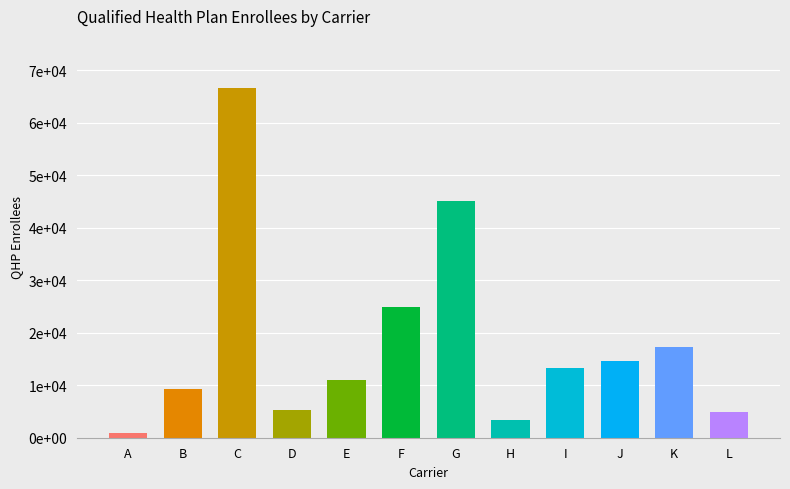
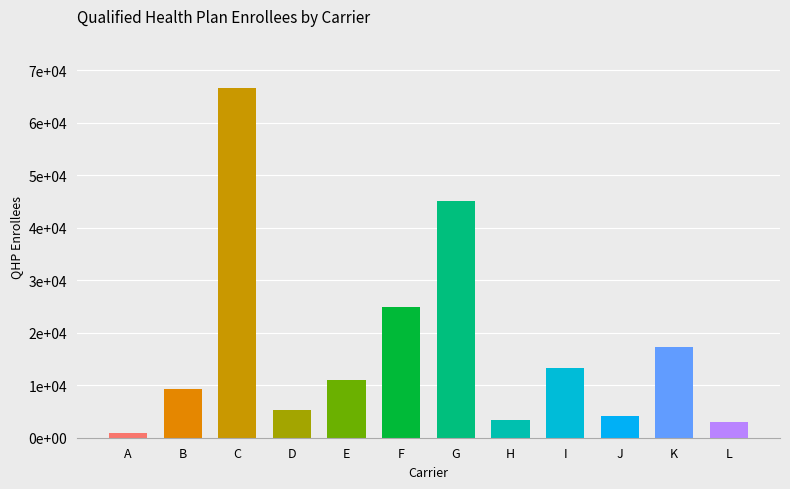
J: 15000 -> 4000
L: 5000 -> 3000
